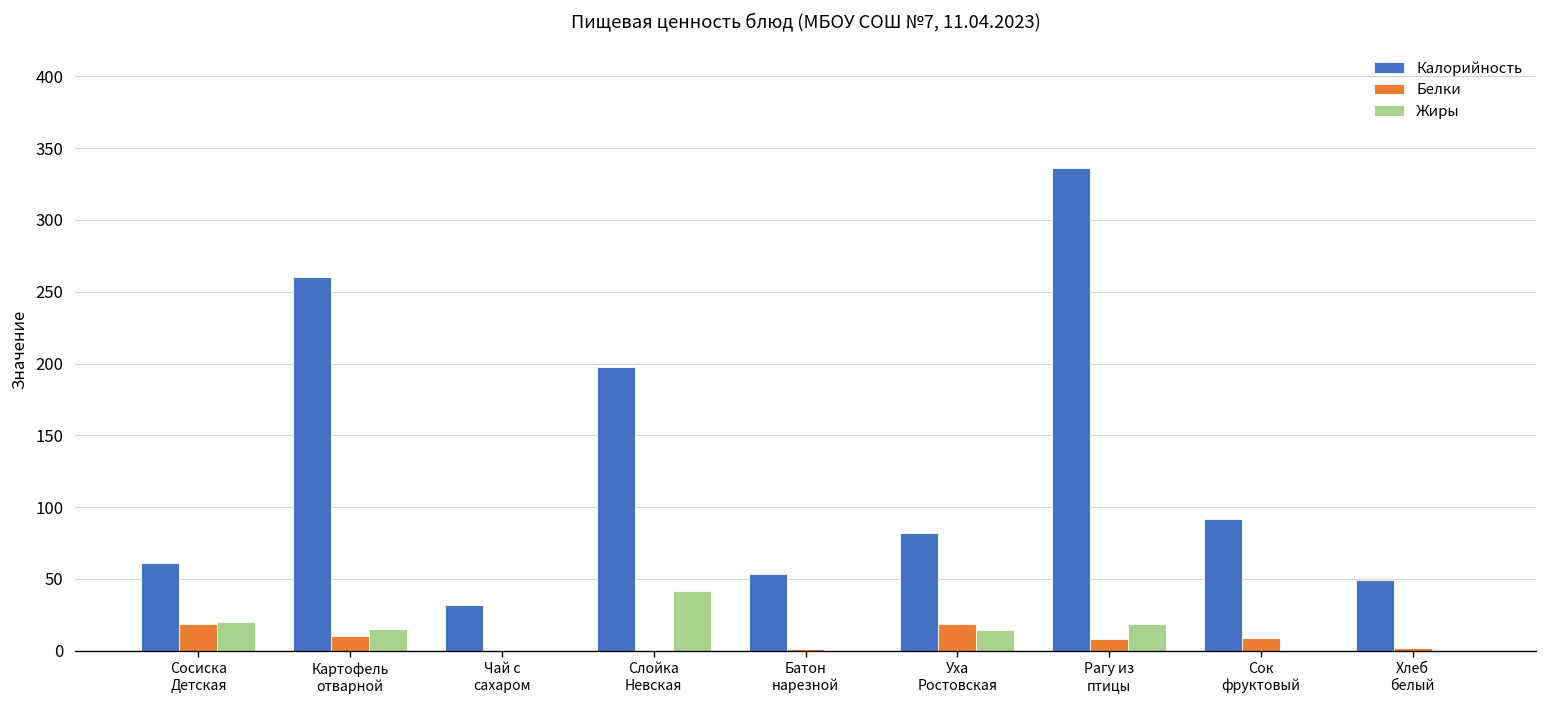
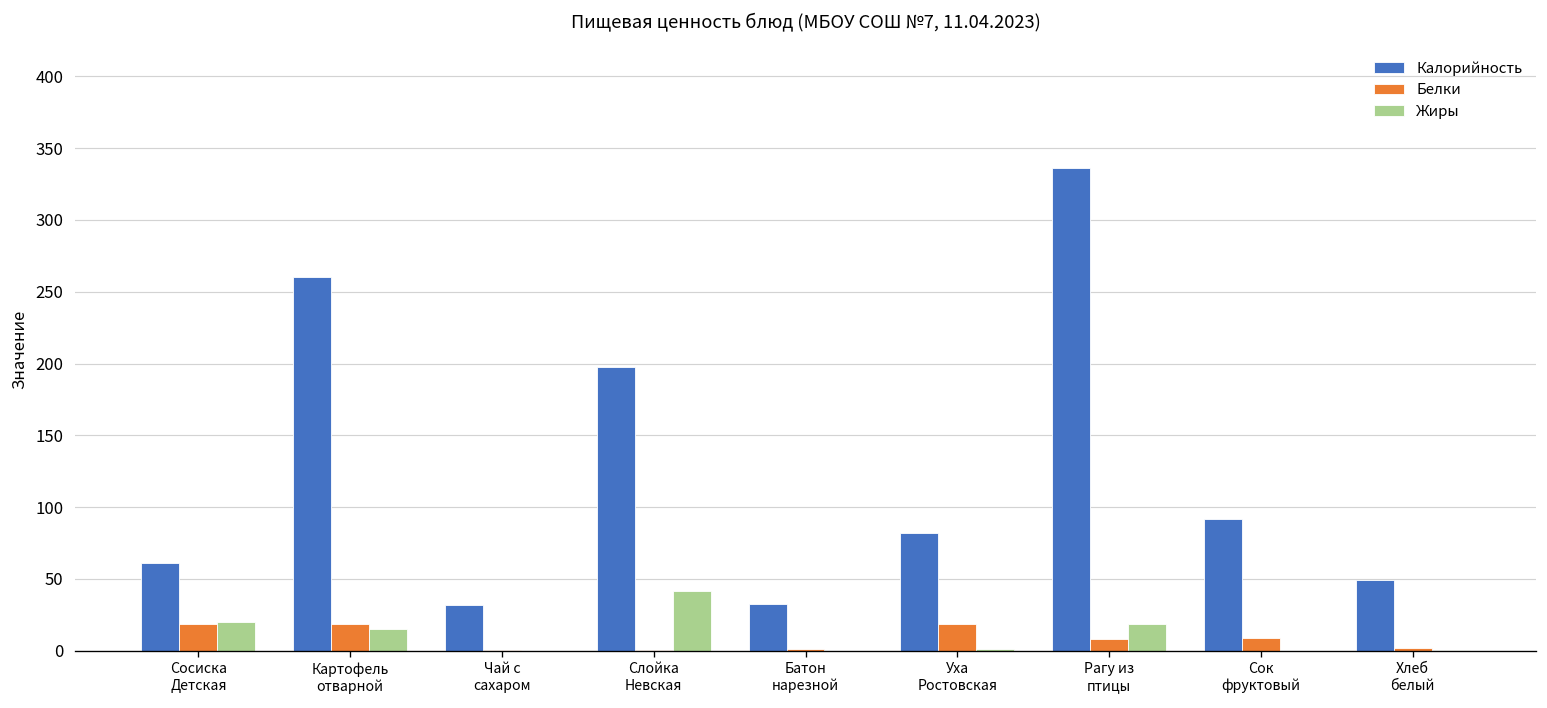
Белки, Картофель отварной: 10 -> 19
Калорийность, Батон нарезной: 53 -> 33
Жиры, Уха Ростовская: 14 -> 1
